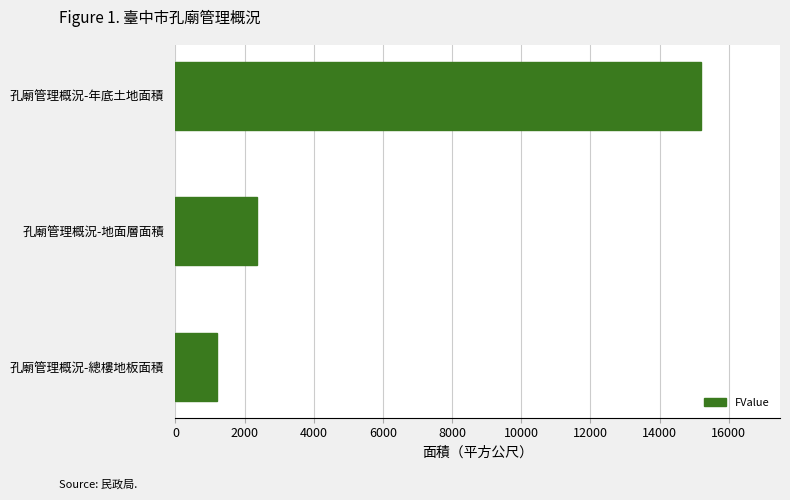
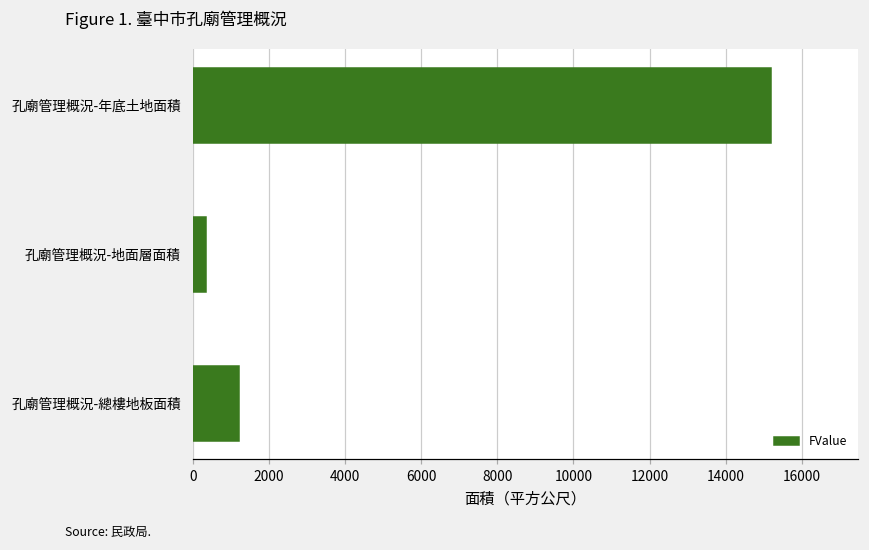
孔廟管理概況-地面層面積: 2400 -> 400
